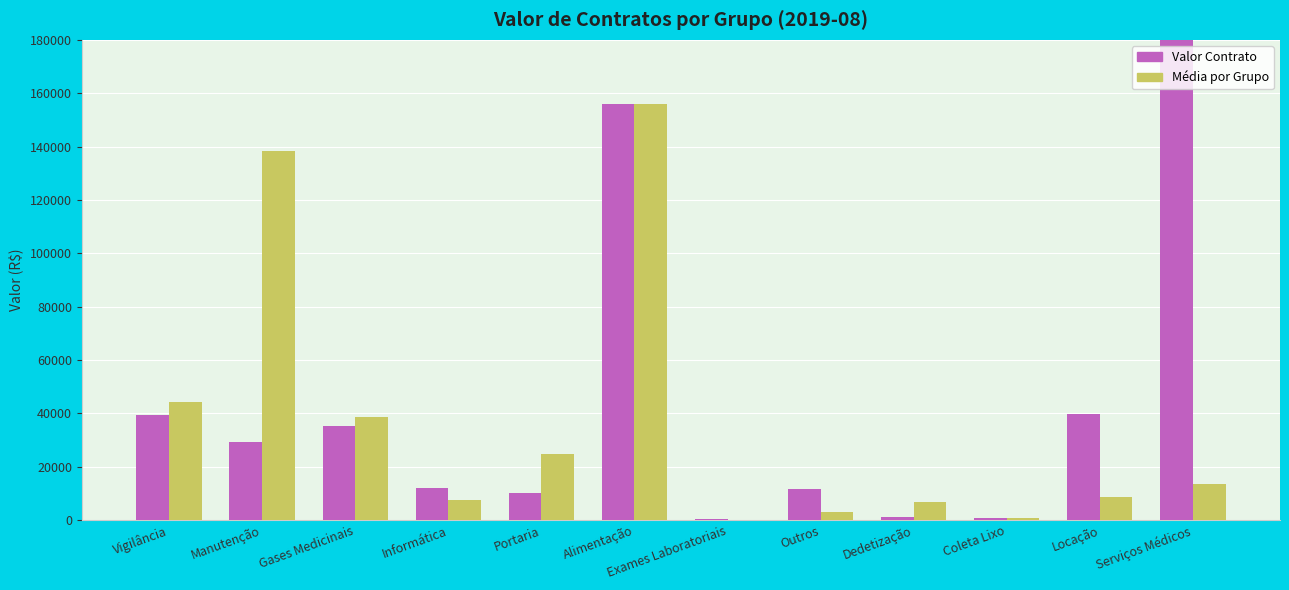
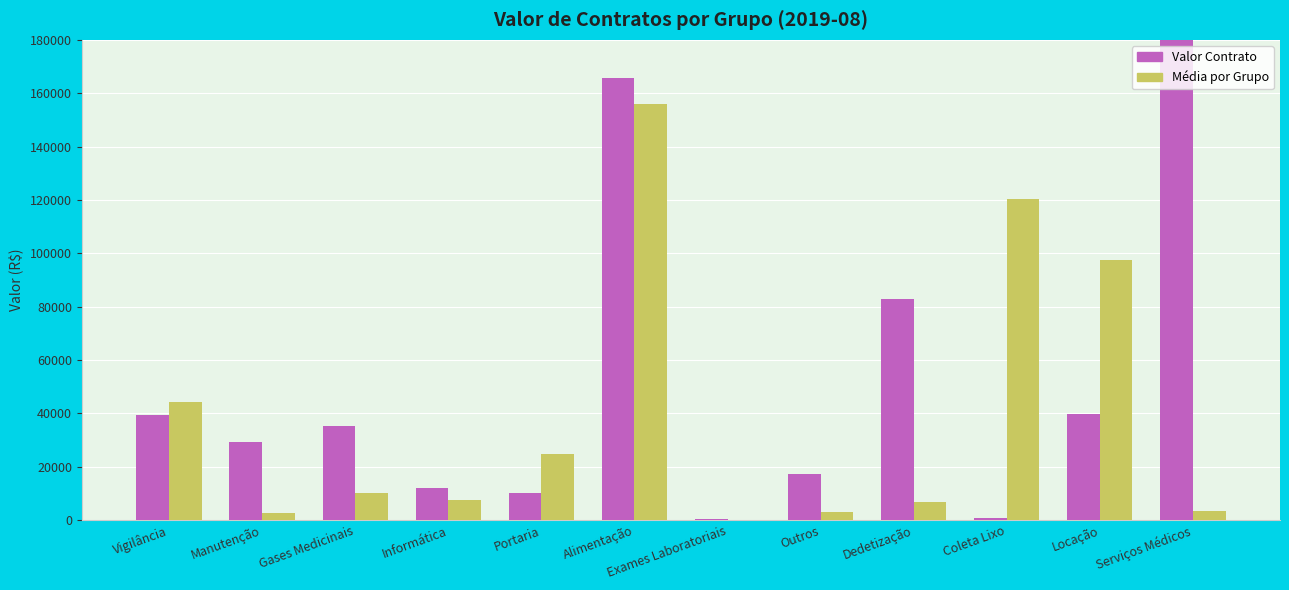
Média por Grupo, Manutenção: 139000 -> 2000
Média por Grupo, Gases Medicinais: 38000 -> 10000
Valor Contrato, Alimentação: 156000 -> 166000
Valor Contrato, Outros: 12000 -> 17000
Valor Contrato, Dedetização: 1000 -> 83000
Média por Grupo, Coleta Lixo: 1000 -> 120000
Média por Grupo, Locação: 9000 -> 97000
Média por Grupo, Serviços Médicos: 14000 -> 3000
